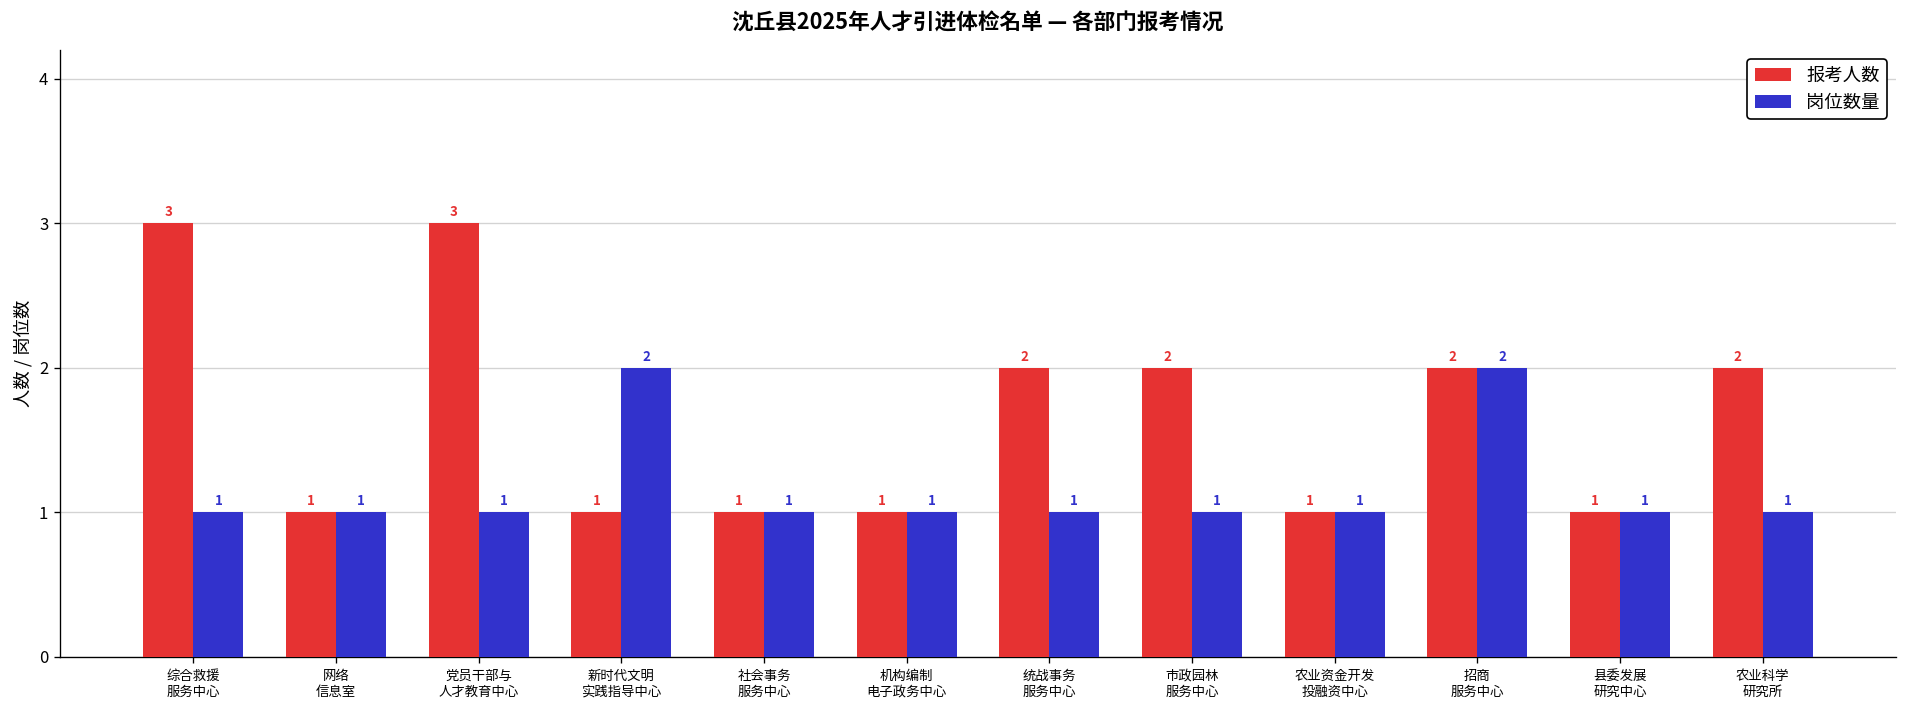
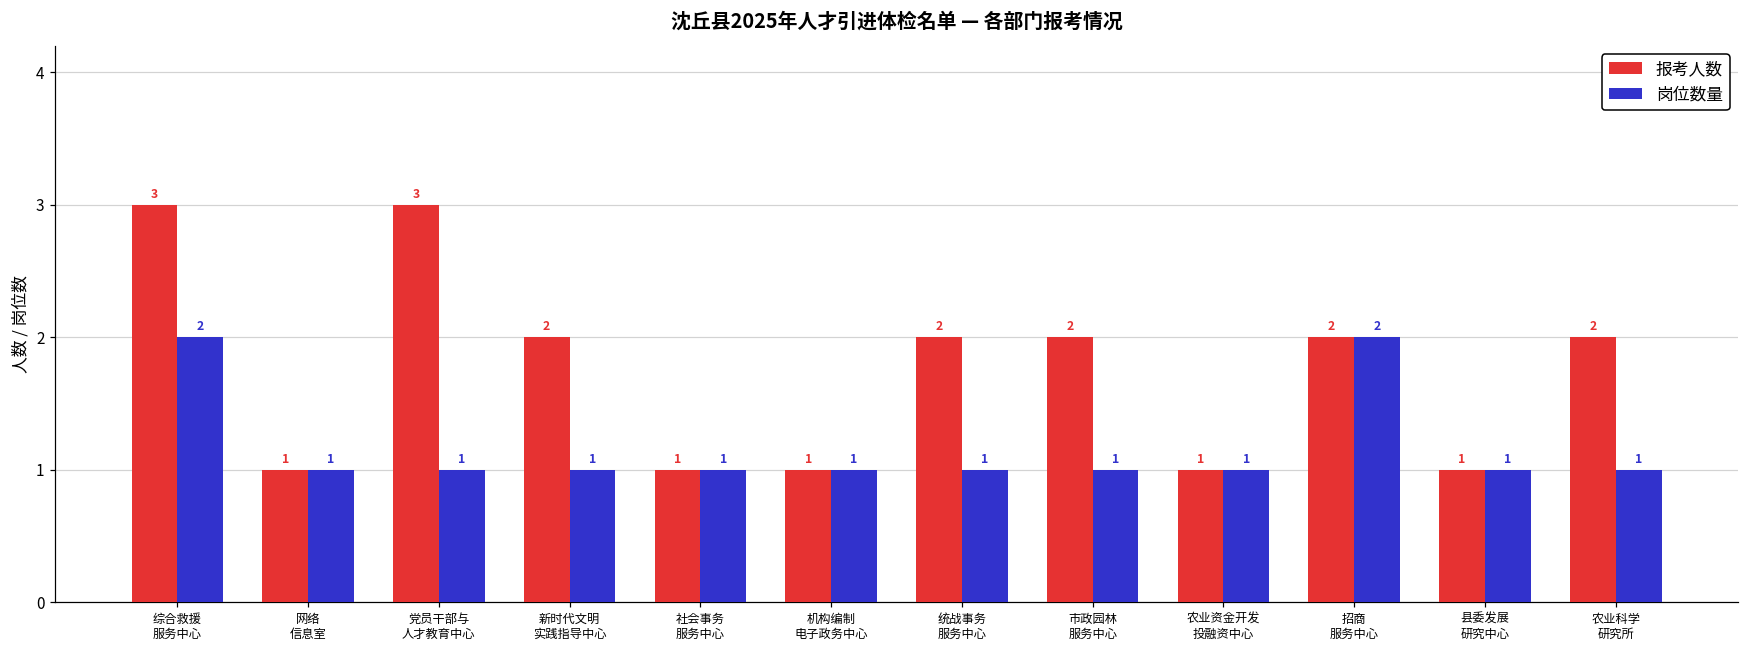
岗位数量, 综合救援 服务中心: 1 -> 2
报考人数, 新时代文明 实践指导中心: 1 -> 2
岗位数量, 新时代文明 实践指导中心: 2 -> 1
